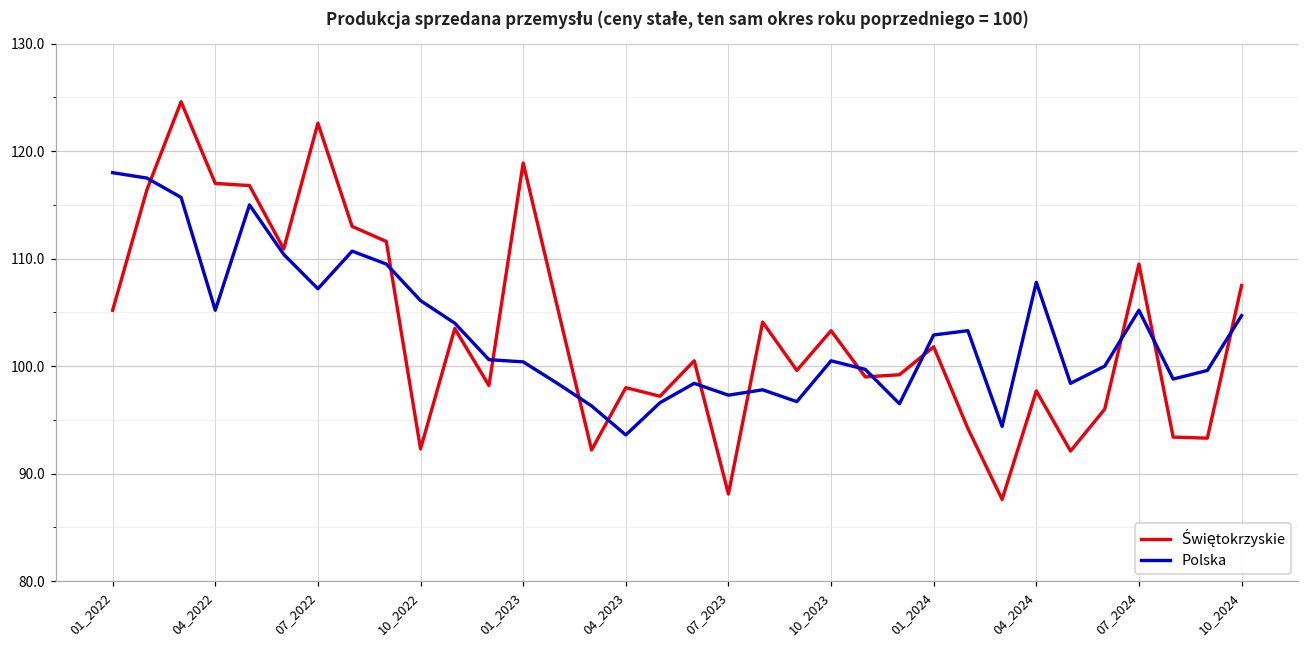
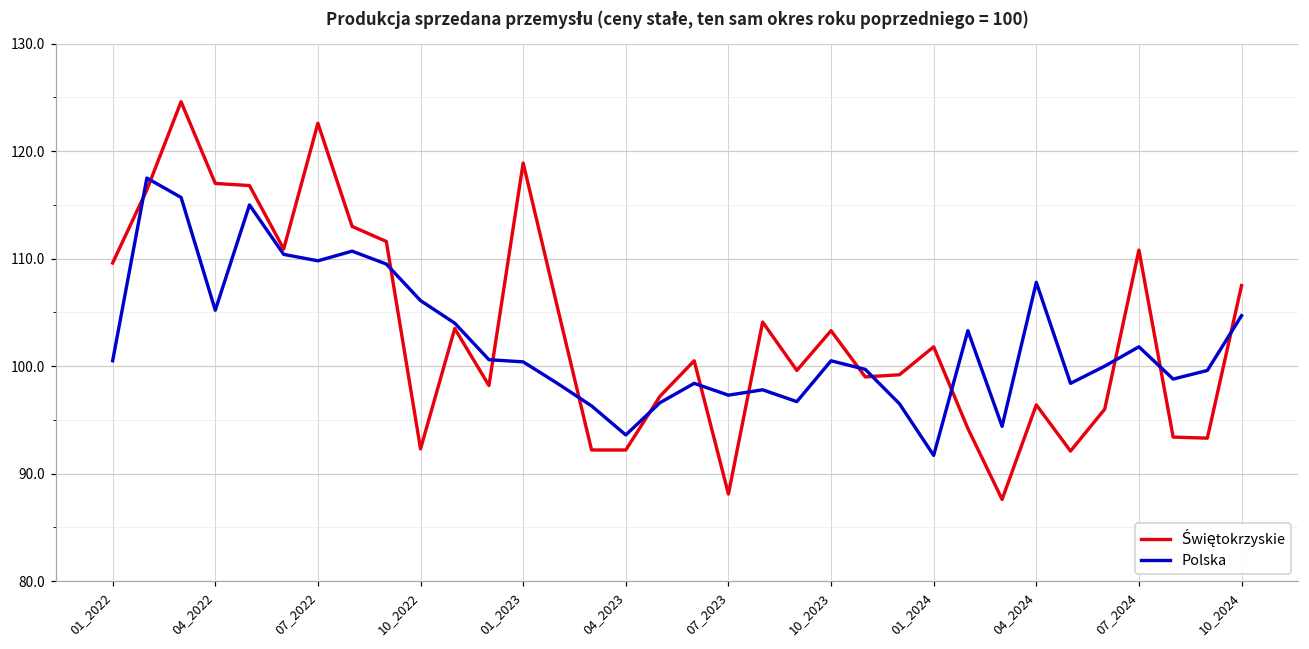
Świętokrzyskie, 01_2022: 105 -> 110
Polska, 01_2022: 118 -> 101
Polska, 07_2022: 107 -> 110
Świętokrzyskie, 04_2023: 98 -> 92
Polska, 01_2024: 103 -> 92
Świętokrzyskie, 04_2024: 98 -> 96
Świętokrzyskie, 07_2024: 110 -> 111
Polska, 07_2024: 105 -> 102
